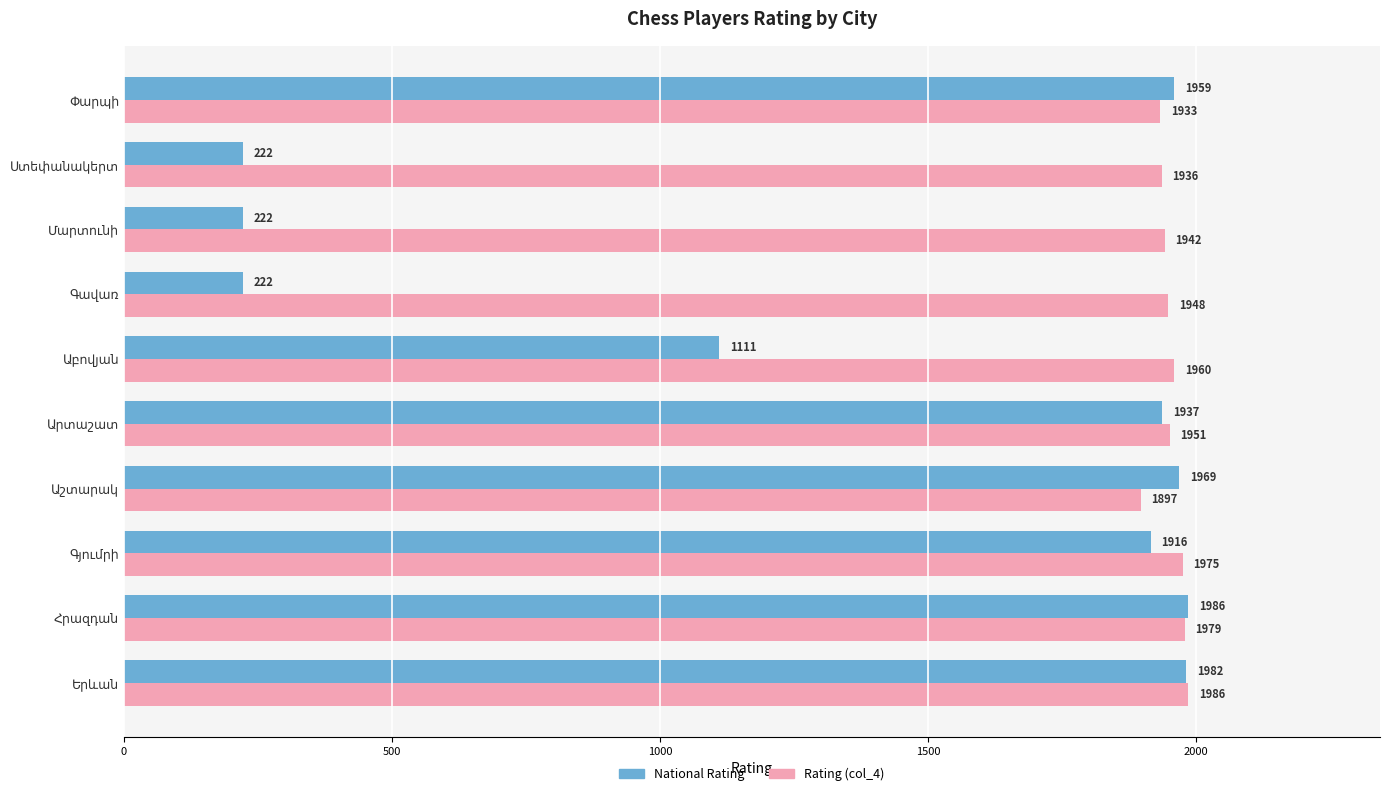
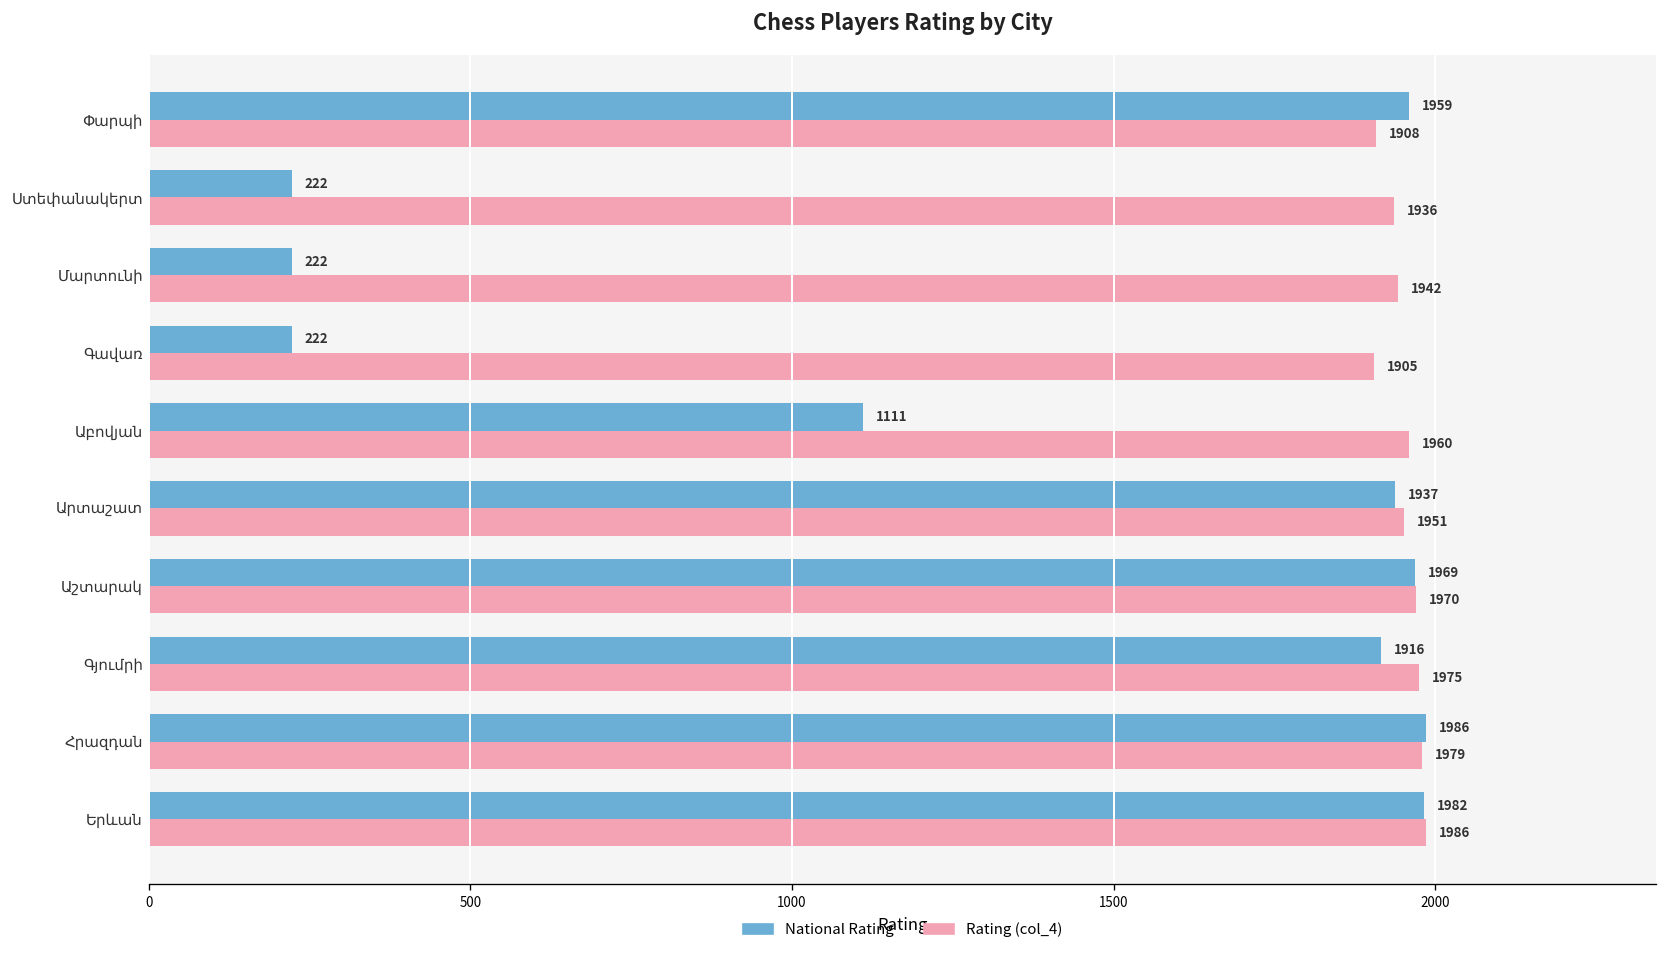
Rating (col_4), Փարպի: 1933 -> 1908
Rating (col_4), Գավառ: 1948 -> 1905
Rating (col_4), Աշտարակ: 1897 -> 1970
